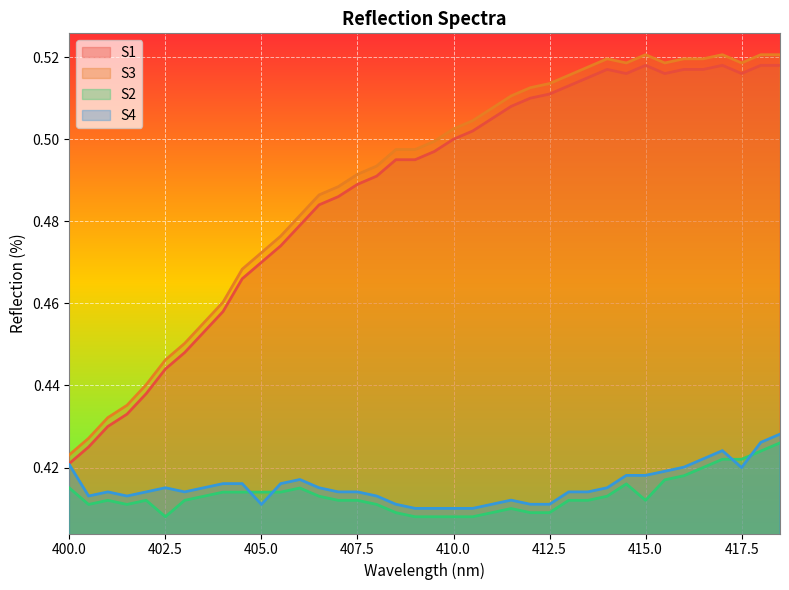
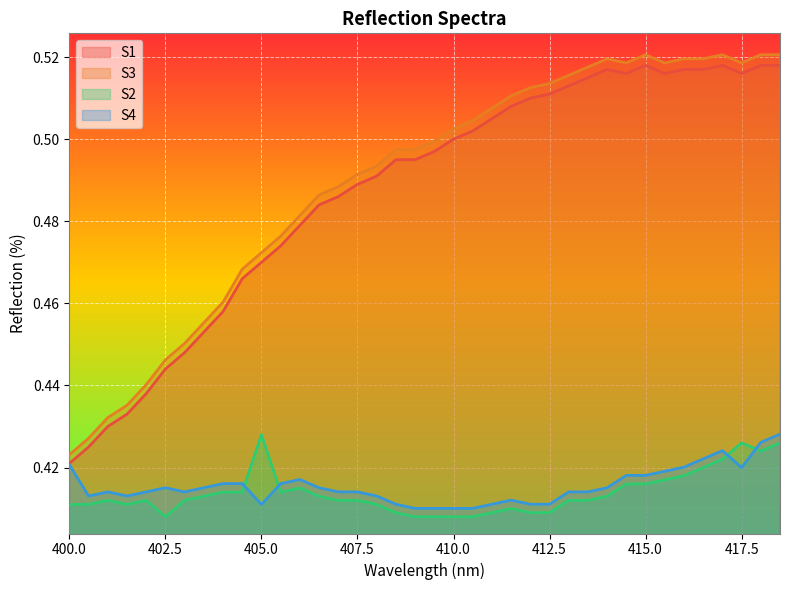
S2, 400.0: 0.415 -> 0.411
S2, 405.0: 0.414 -> 0.428
S2, 415.0: 0.412 -> 0.416
S2, 417.5: 0.422 -> 0.426
